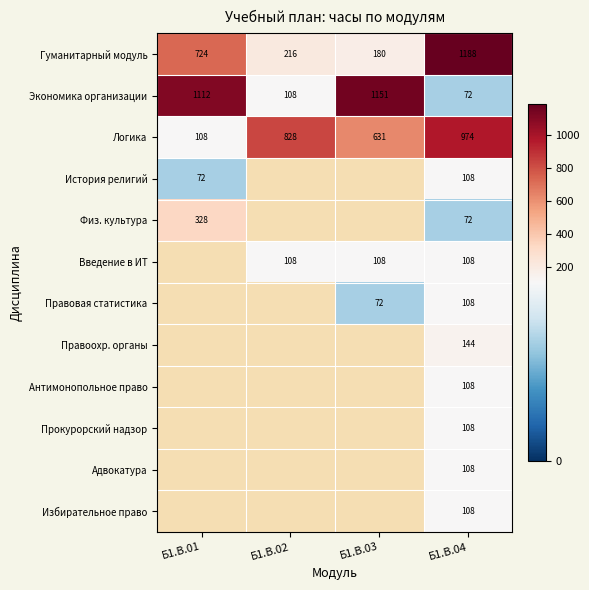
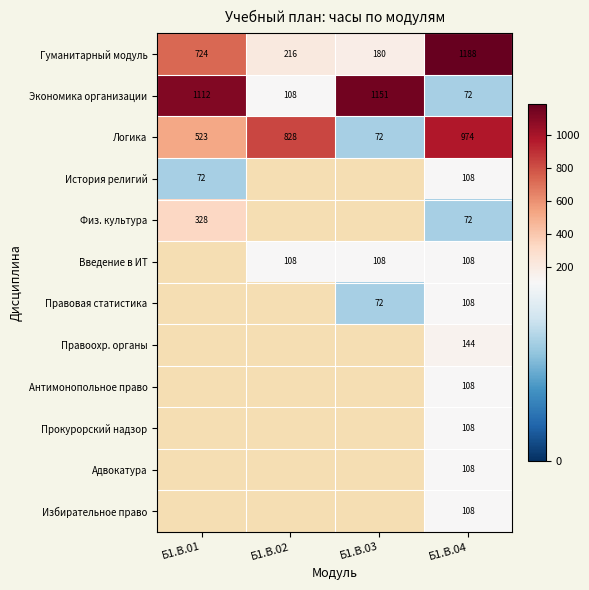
Логика, Б1.В.01: 108 -> 523
Логика, Б1.В.03: 631 -> 72
